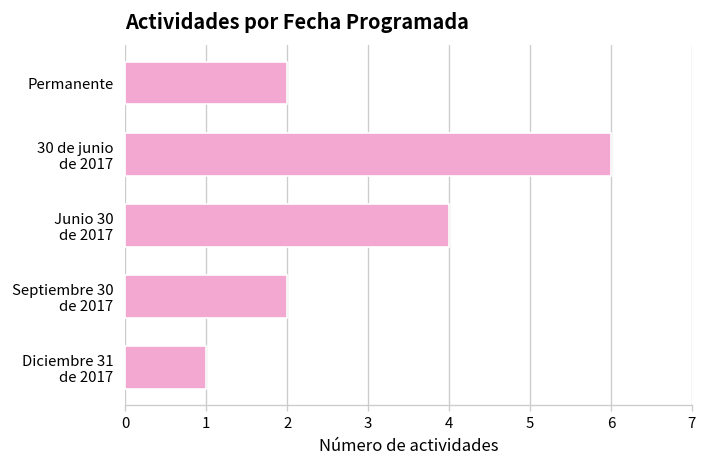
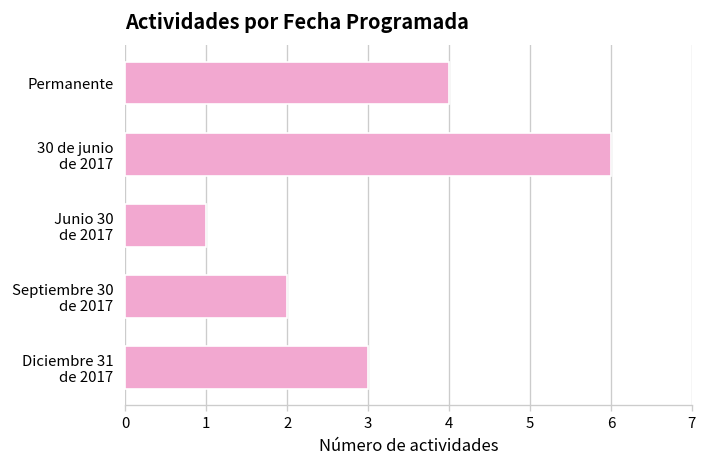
Permanente: 2 -> 4
Junio 30 de 2017: 4 -> 1
Diciembre 31 de 2017: 1 -> 3
